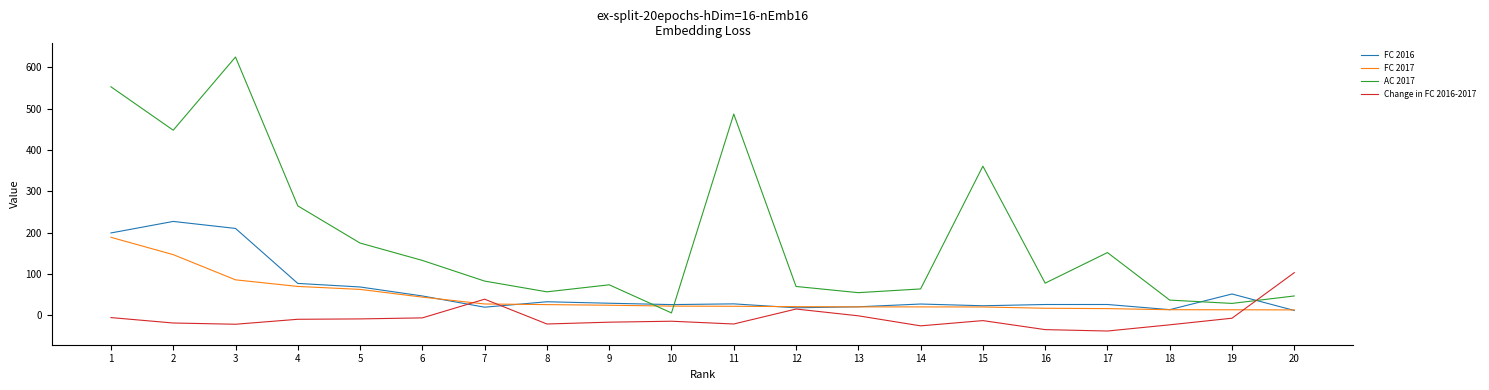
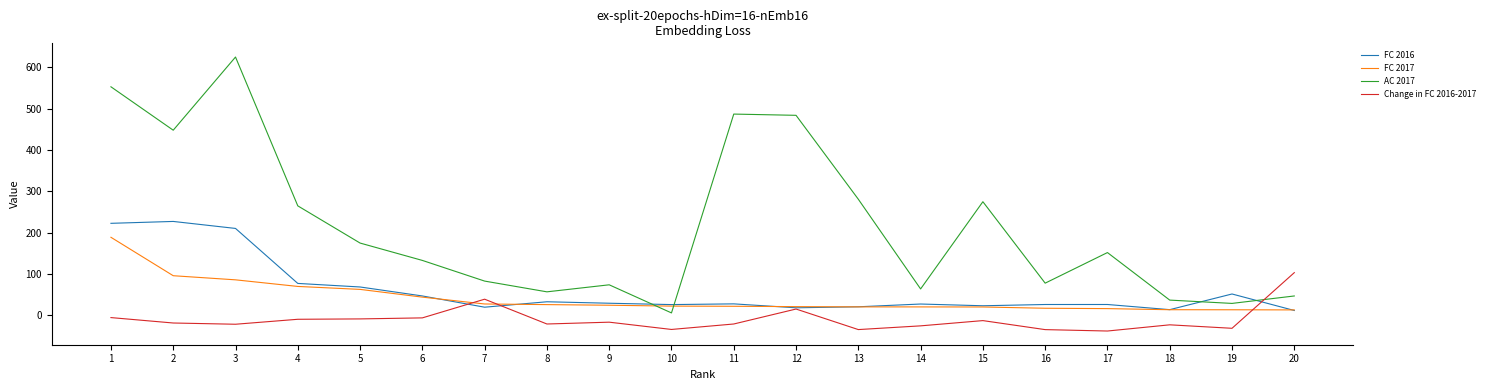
FC 2016, 1: 200 -> 220
FC 2017, 2: 150 -> 100
Change in FC 2016-2017, 10: -10 -> -30
AC 2017, 12: 70 -> 480
AC 2017, 13: 60 -> 280
Change in FC 2016-2017, 13: 0 -> -30
AC 2017, 15: 360 -> 280
Change in FC 2016-2017, 19: -10 -> -30
